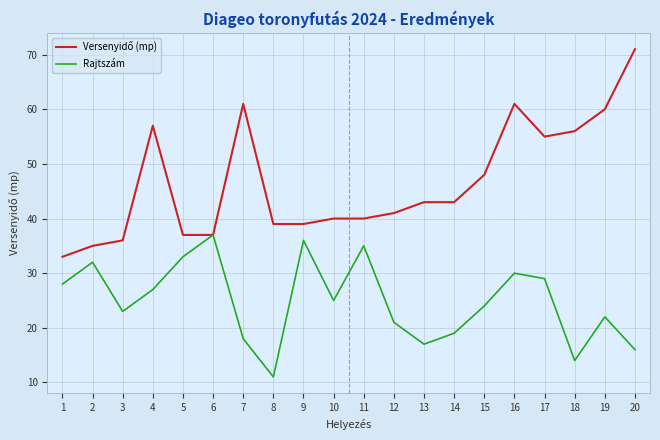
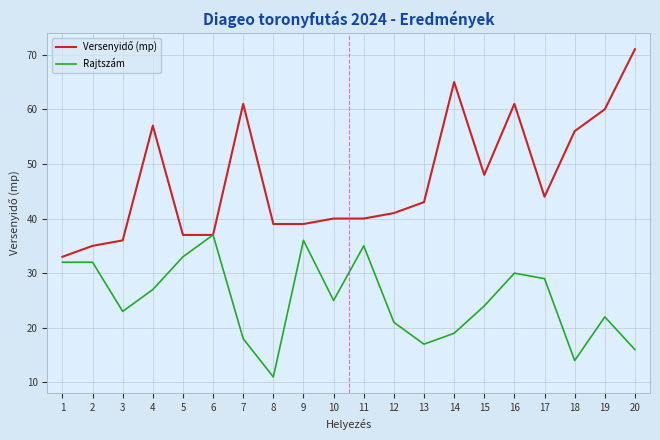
Rajtszám, 1: 28 -> 32
Versenyidő (mp), 14: 43 -> 65
Versenyidő (mp), 17: 55 -> 44
